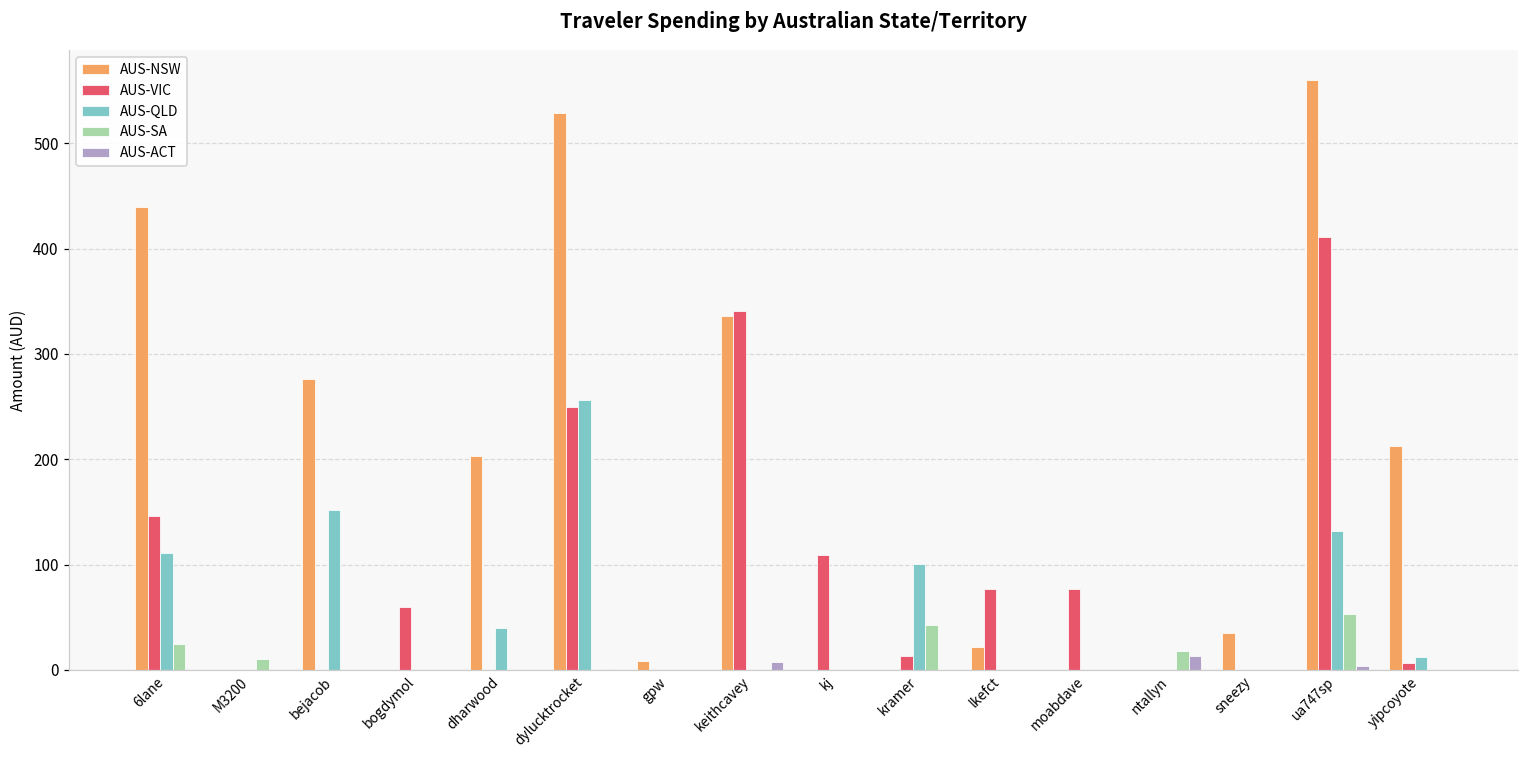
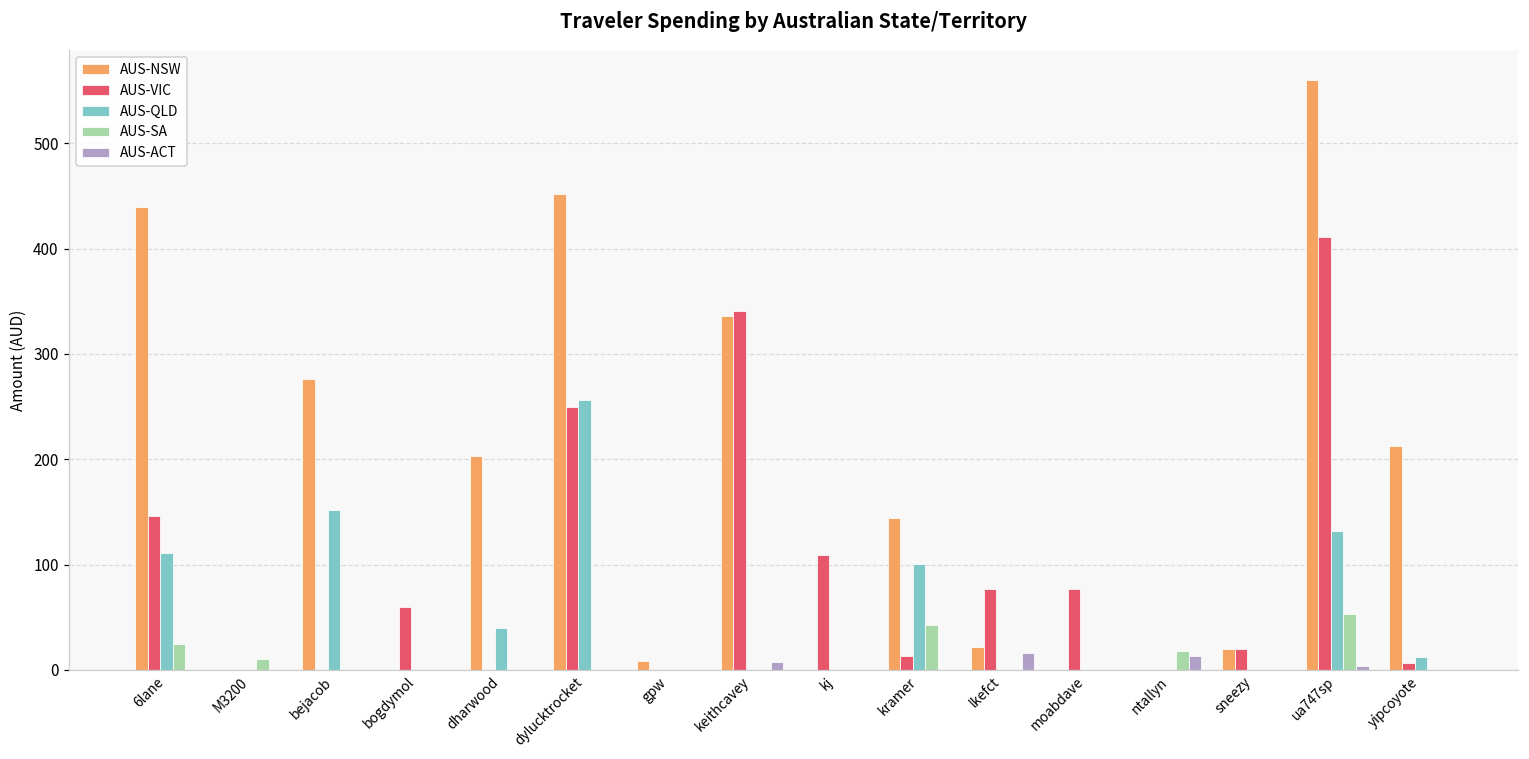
AUS-NSW, dylucktrocket: 530 -> 450
AUS-NSW, kramer: 0 -> 140
AUS-ACT, lkefct: 0 -> 20
AUS-NSW, sneezy: 40 -> 20
AUS-VIC, sneezy: 0 -> 20
